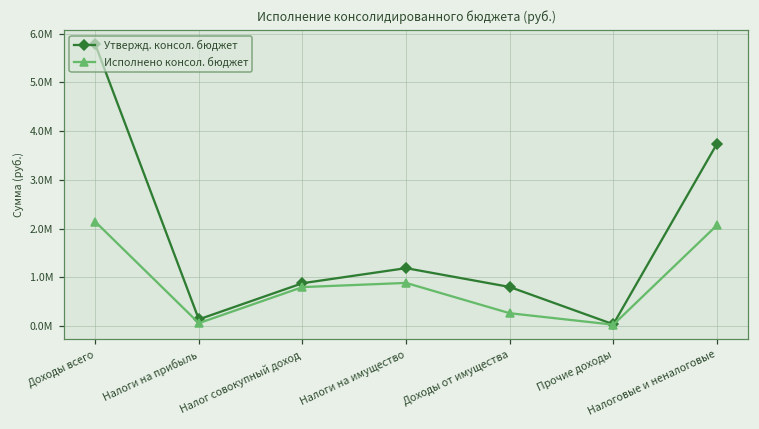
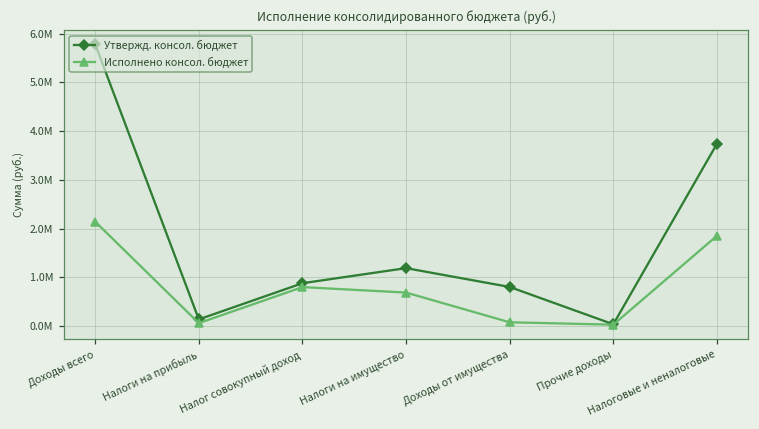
Исполнено консол. бюджет, Налоги на имущество: 900000 -> 700000
Исполнено консол. бюджет, Доходы от имущества: 300000 -> 100000
Исполнено консол. бюджет, Налоговые и неналоговые: 2100000 -> 1900000
